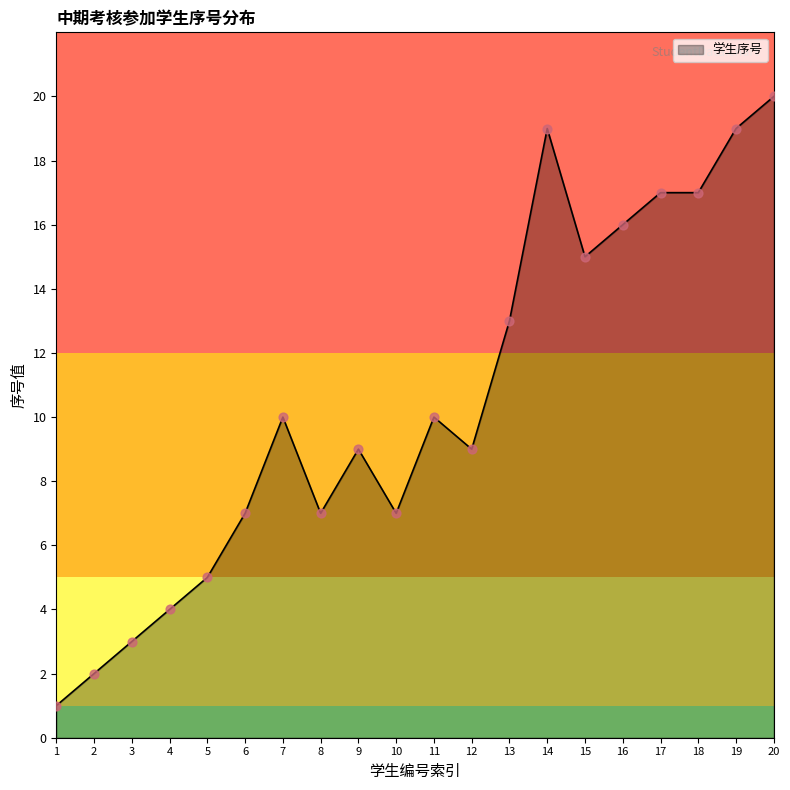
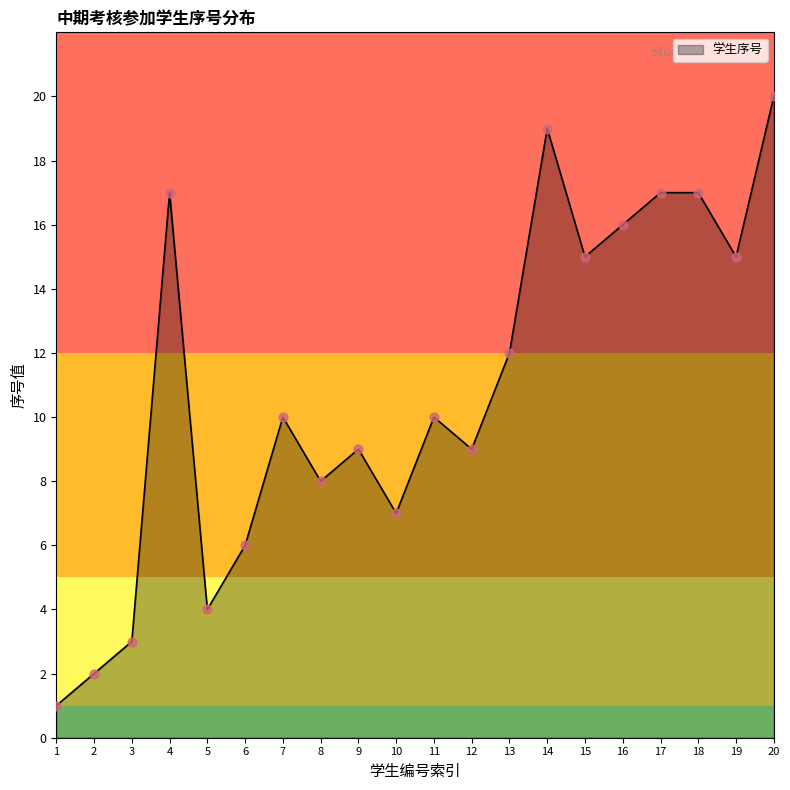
4: 4 -> 17
5: 5 -> 4
6: 7 -> 6
8: 7 -> 8
13: 13 -> 12
19: 19 -> 15
